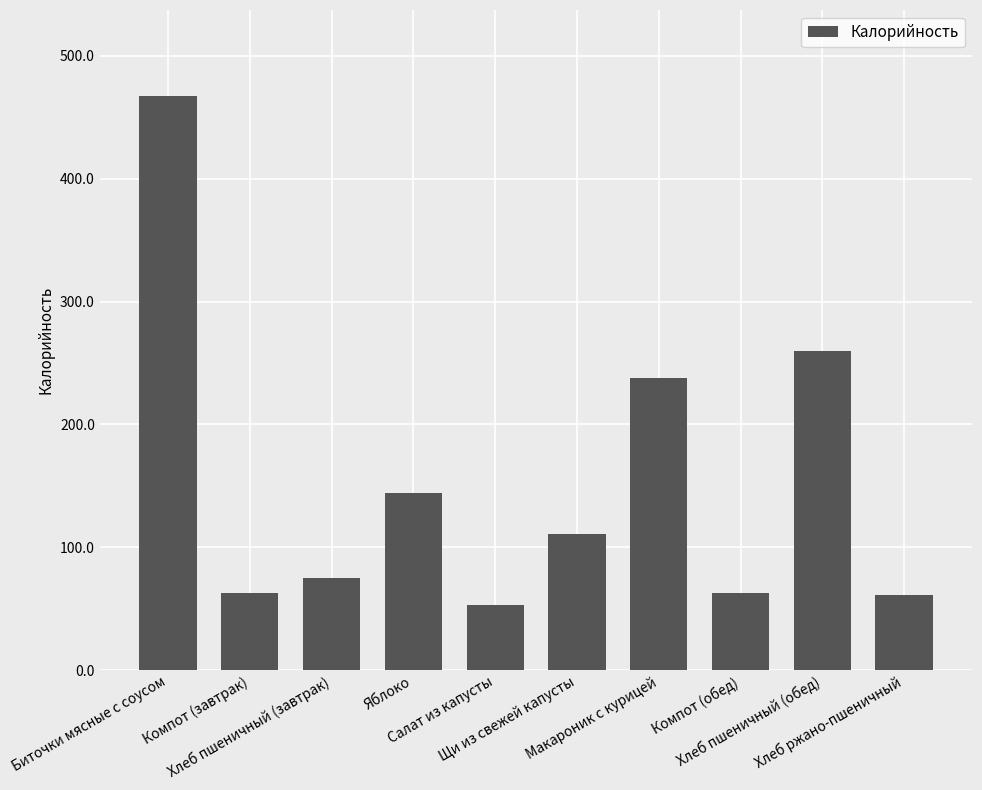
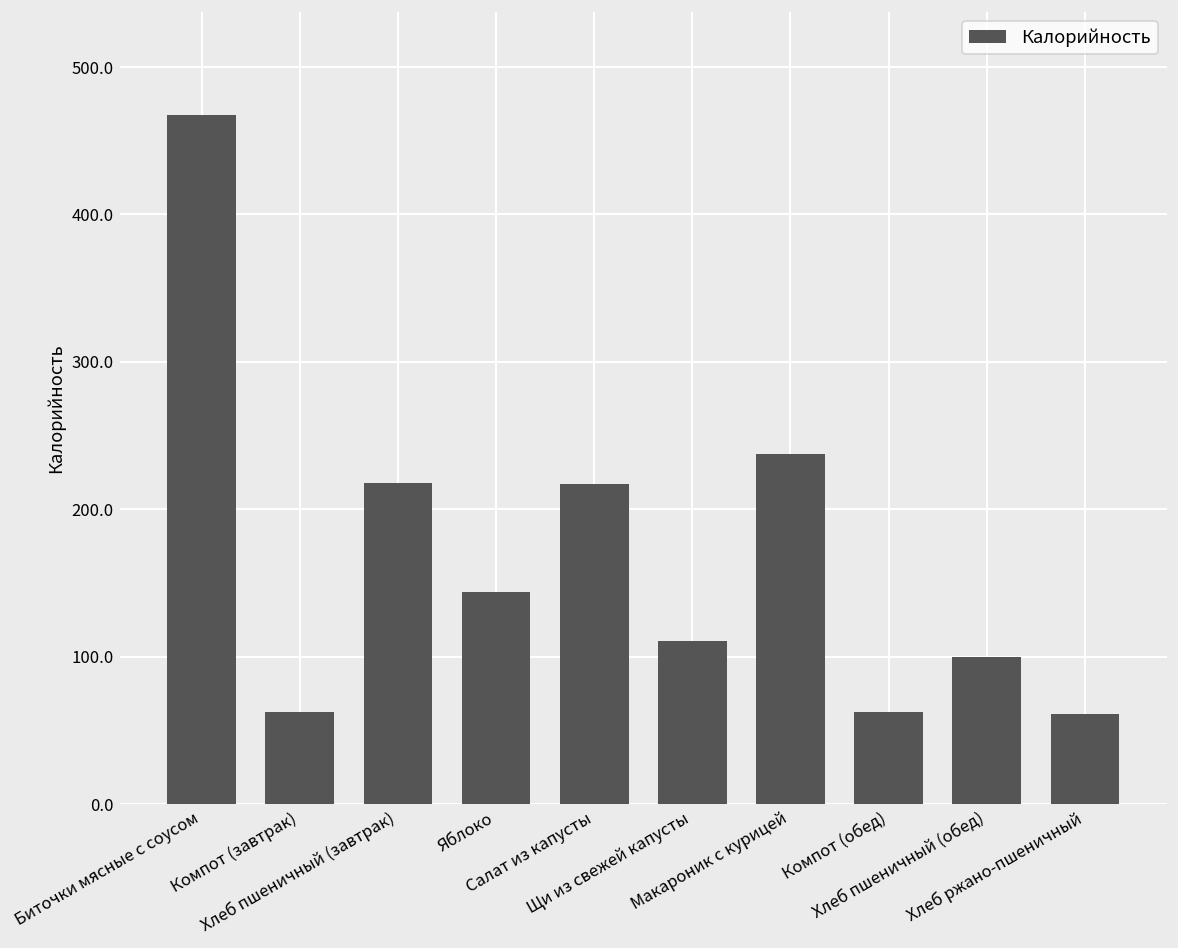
Хлеб пшеничный (завтрак): 75 -> 218
Салат из капусты: 53 -> 217
Хлеб пшеничный (обед): 259 -> 100
